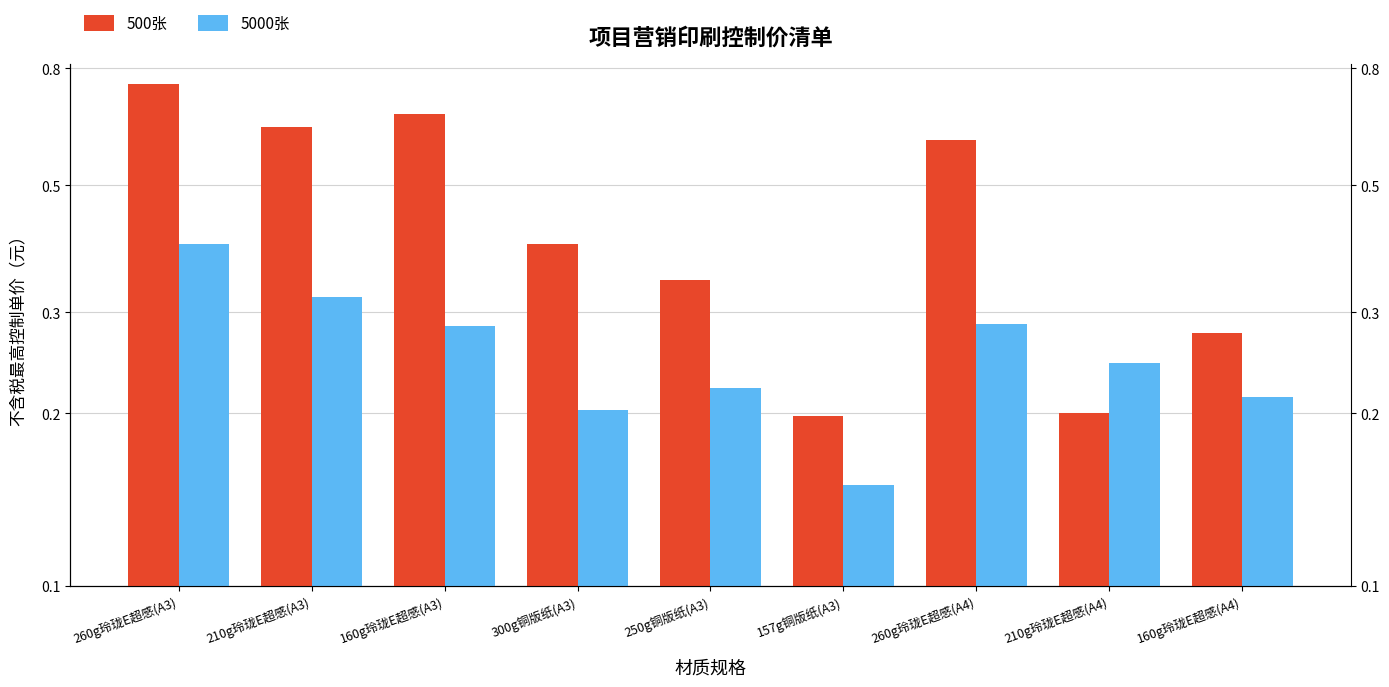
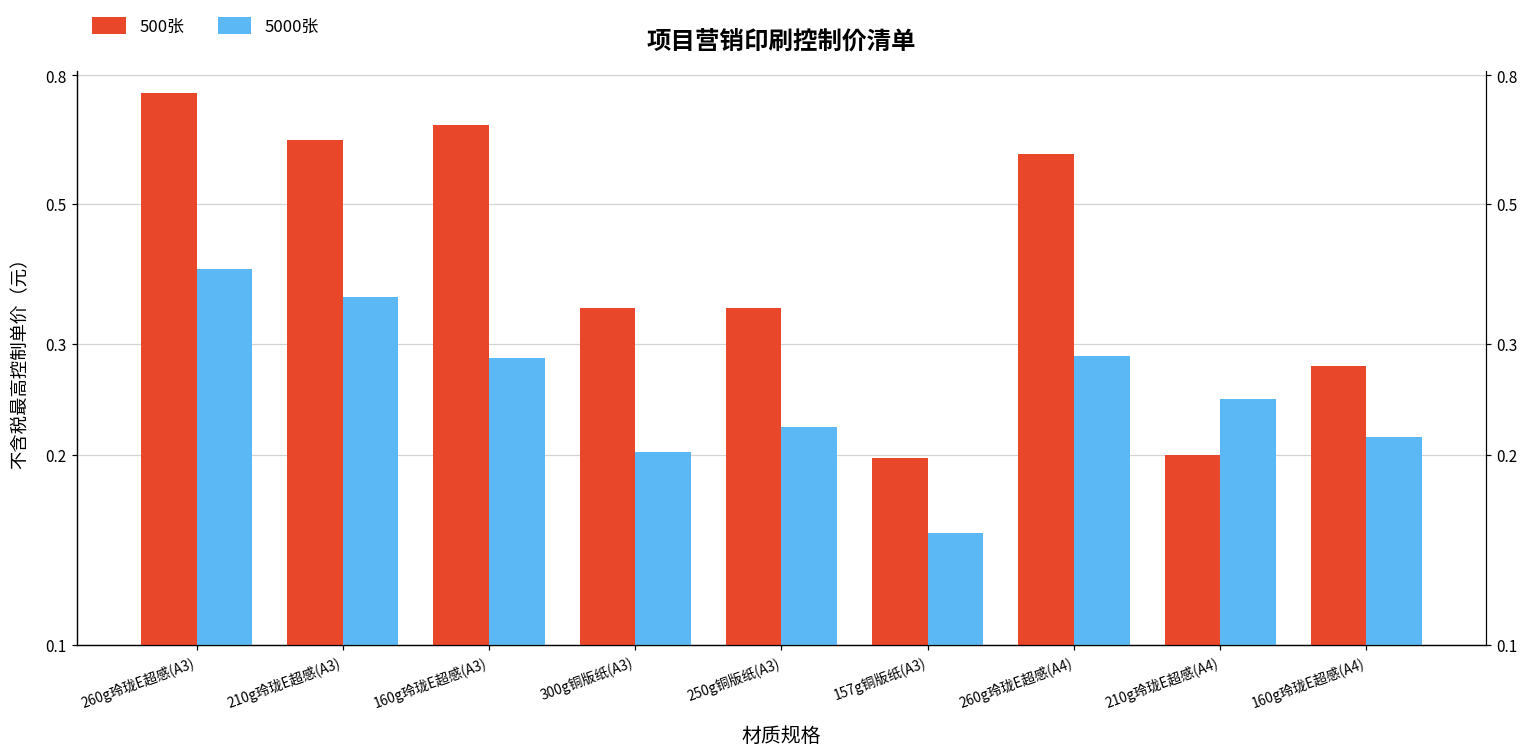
5000张, 210g玲珑E超感(A3): 0.32 -> 0.36
500张, 300g铜版纸(A3): 0.40 -> 0.34
